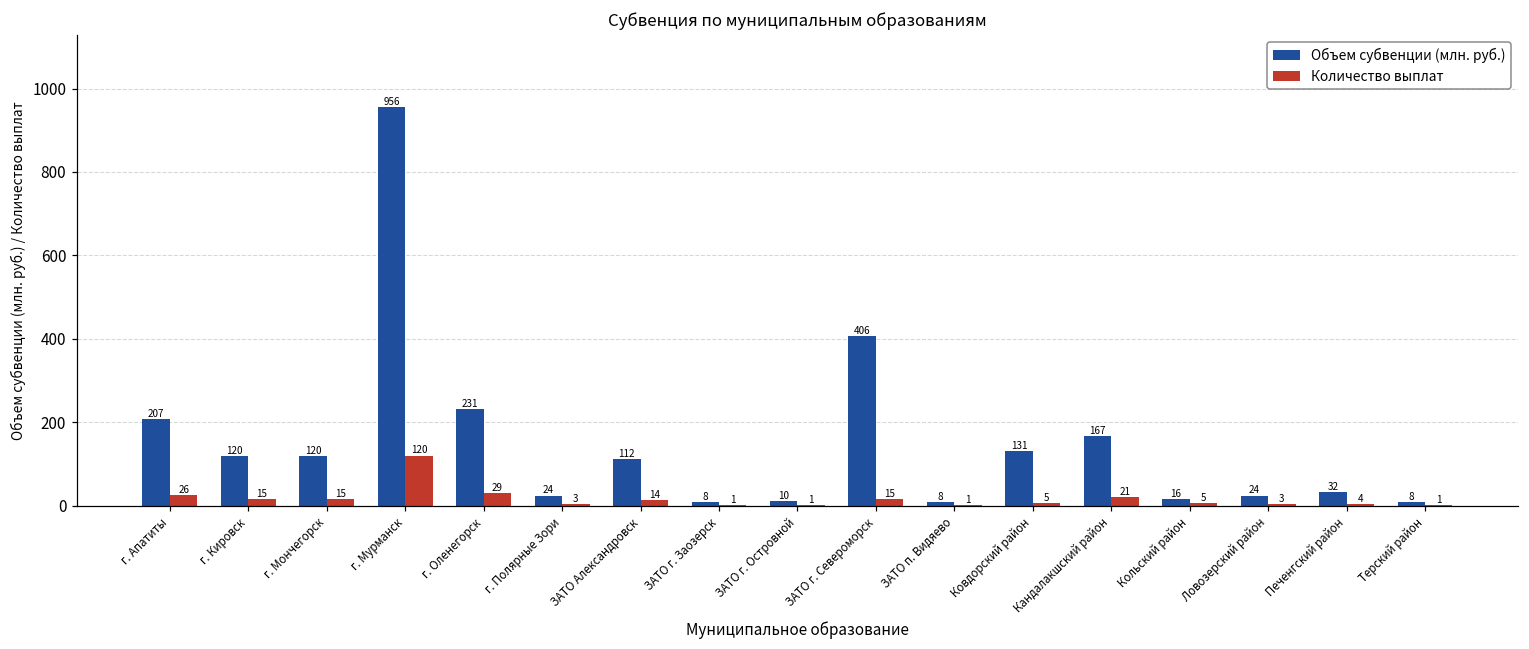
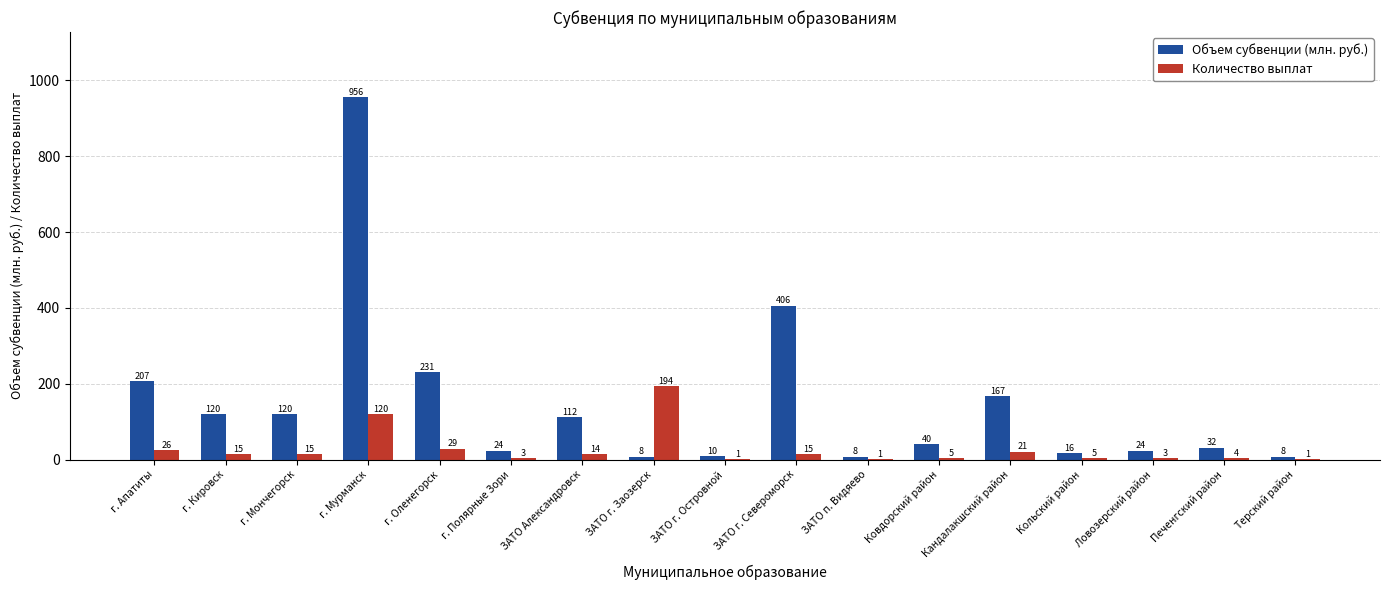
Количество выплат, ЗАТО г. Заозерск: 1 -> 194
Объем субвенции (млн. руб.), Ковдорский район: 131 -> 40
